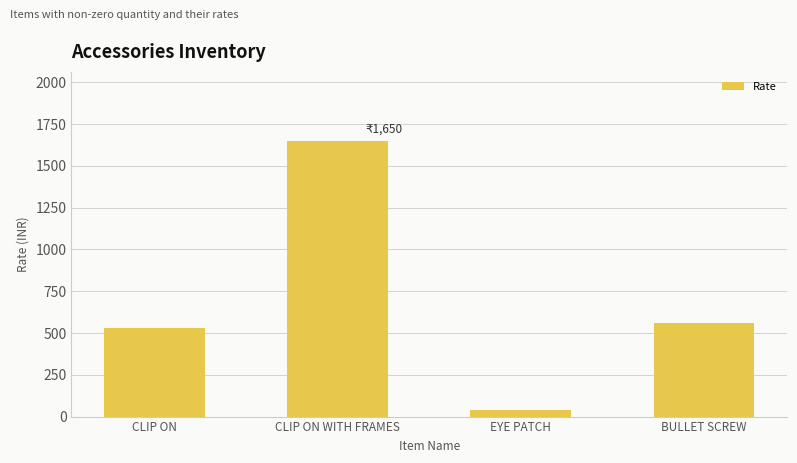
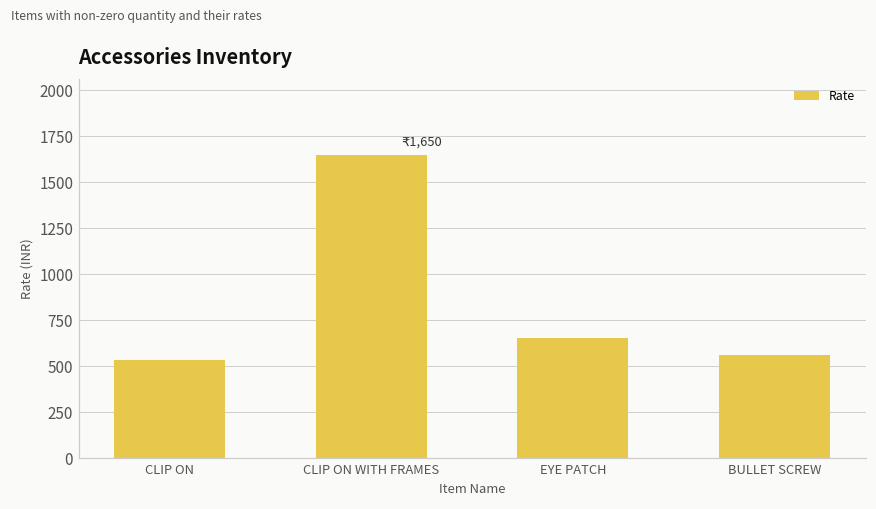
EYE PATCH: 40 -> 660
